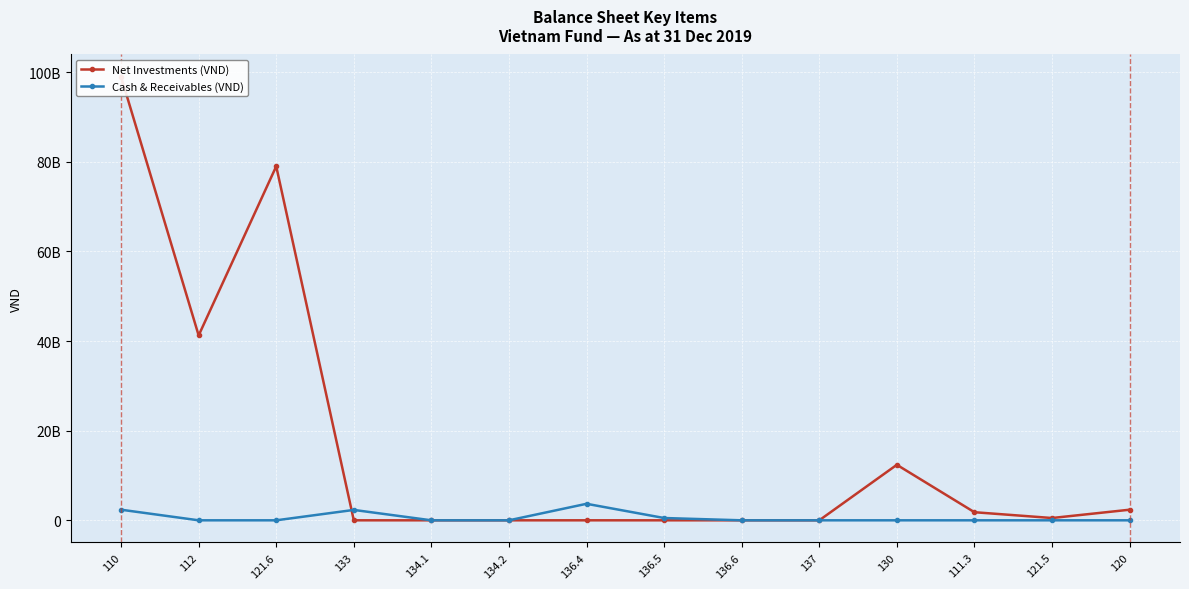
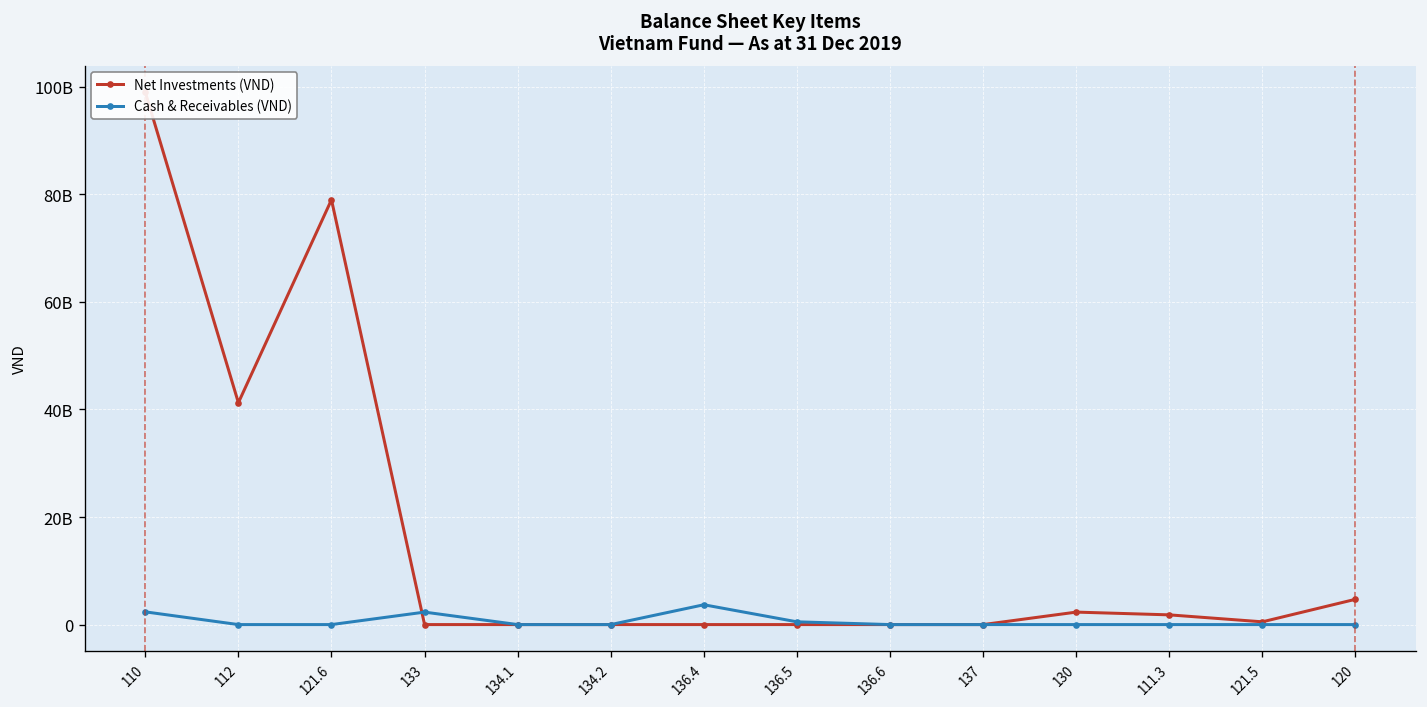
Net Investments (VND), 130: 12000000000 -> 2000000000
Net Investments (VND), 120: 2000000000 -> 5000000000
